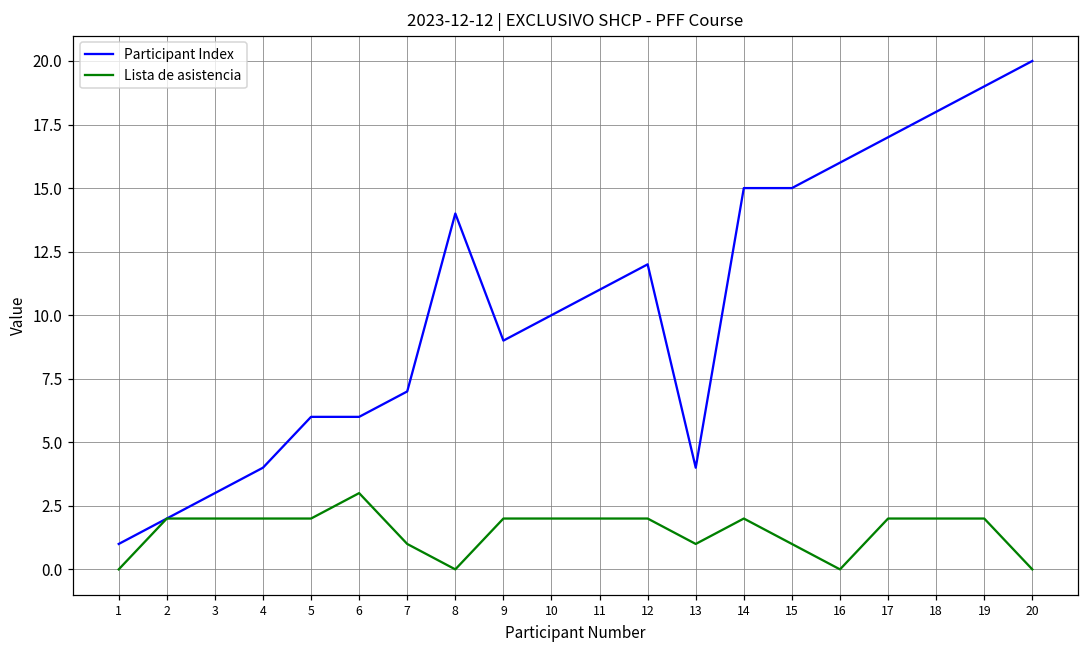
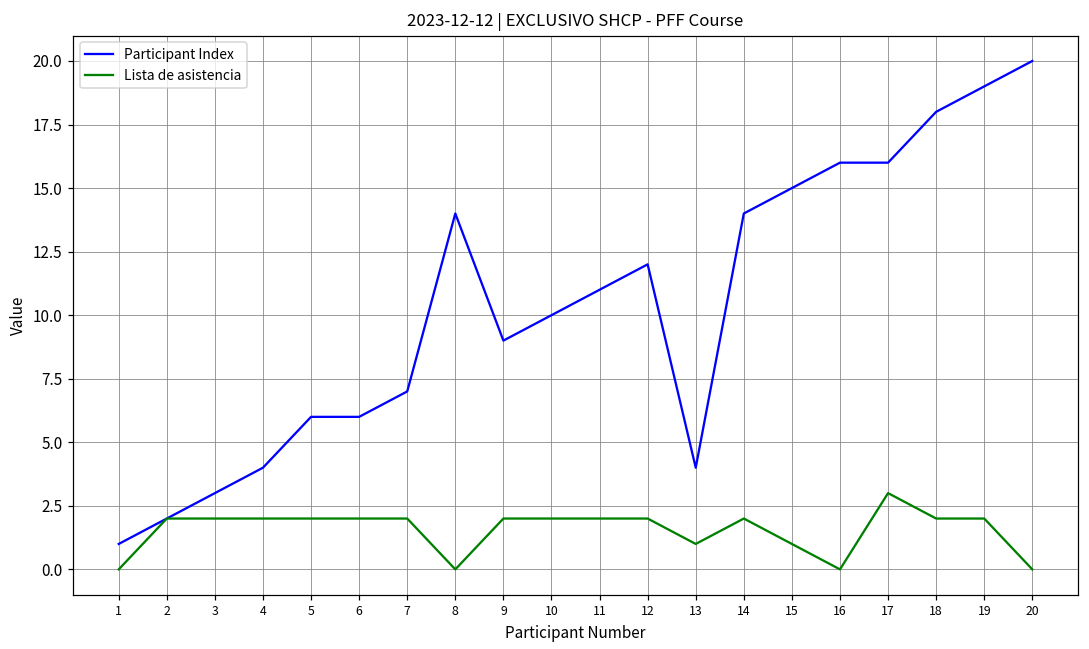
Lista de asistencia, 6: 3 -> 2
Lista de asistencia, 7: 1 -> 2
Participant Index, 14: 15 -> 14
Participant Index, 17: 17 -> 16
Lista de asistencia, 17: 2 -> 3
